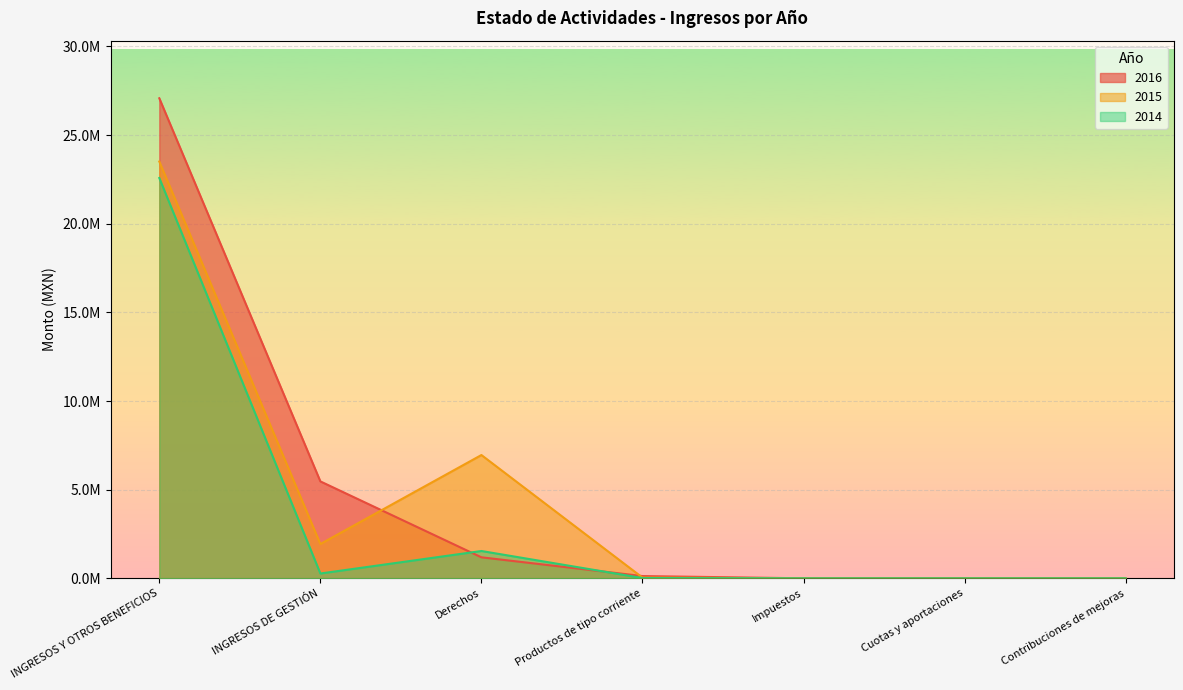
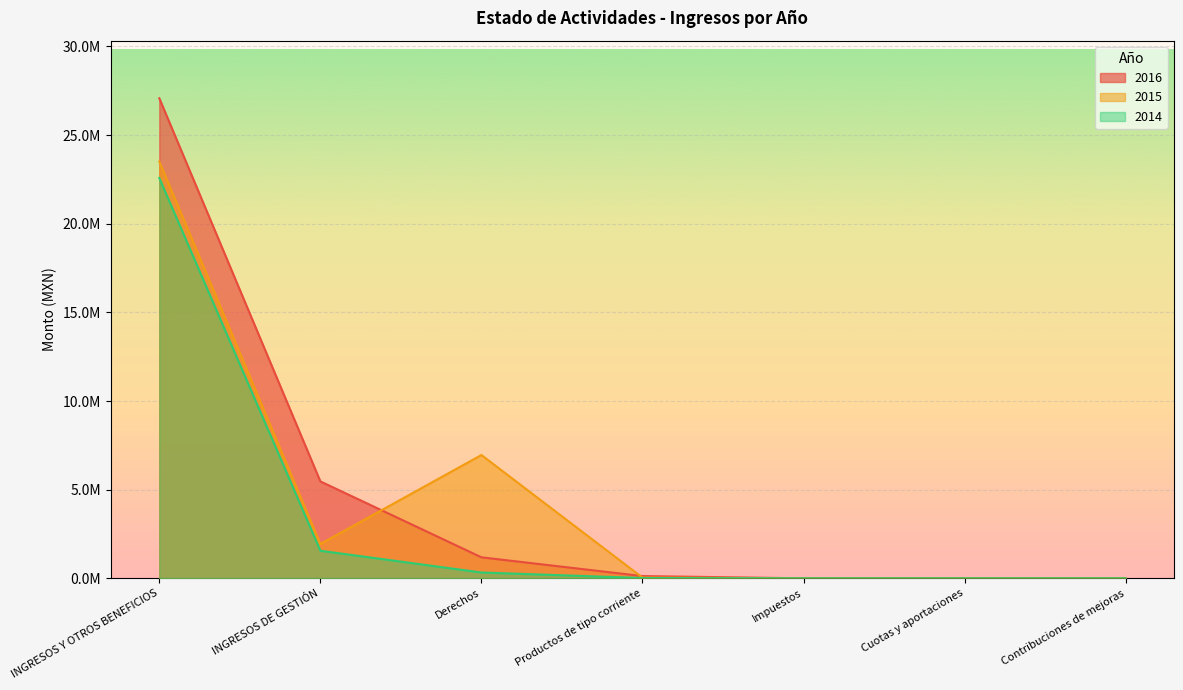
2014, INGRESOS DE GESTIÓN: 300000 -> 1600000
2014, Derechos: 1500000 -> 300000
